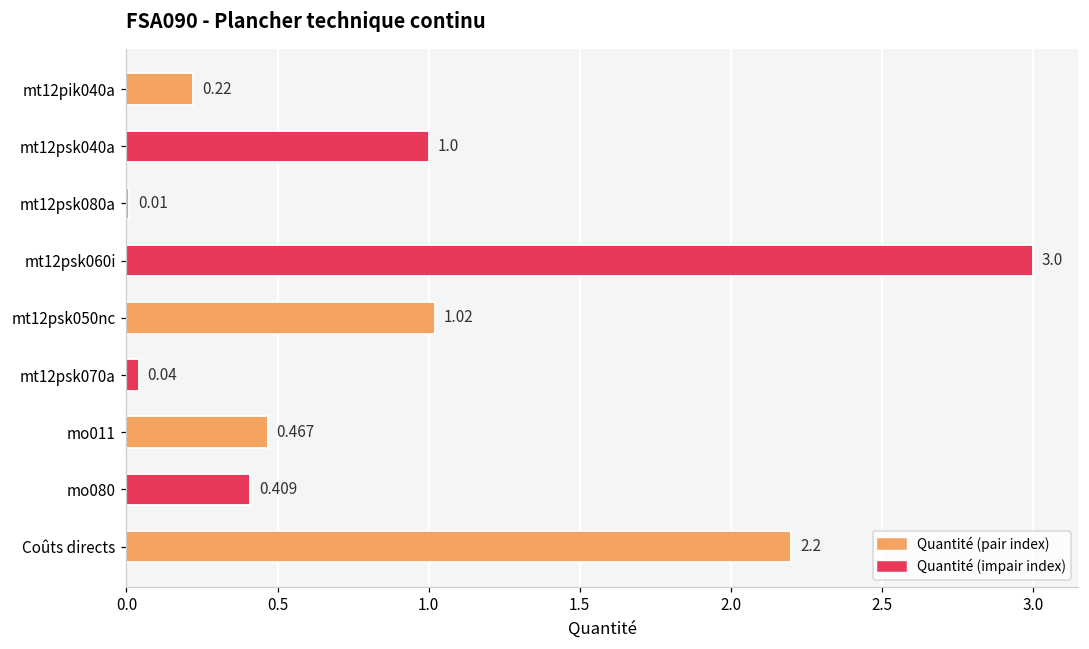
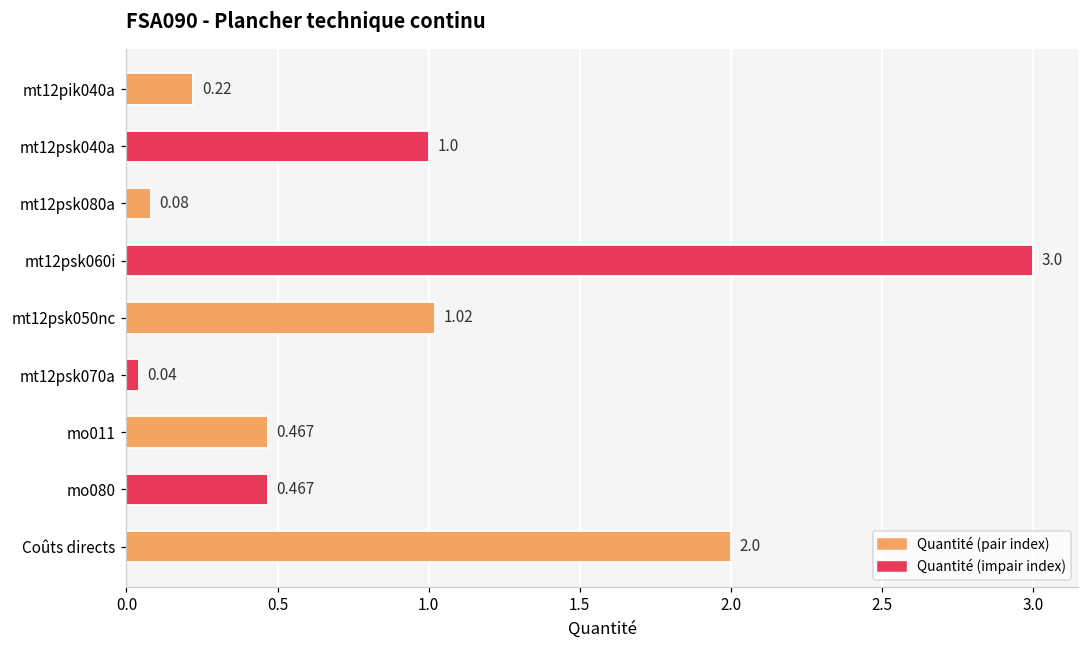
mt12psk080a: 0.01 -> 0.08
mo080: 0.409 -> 0.467
Coûts directs: 2.2 -> 2.0
